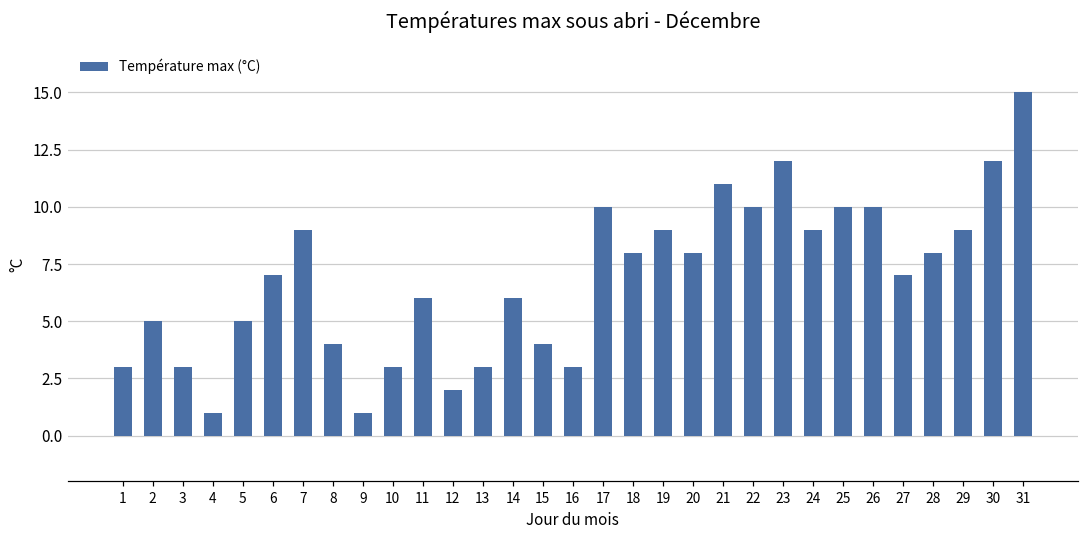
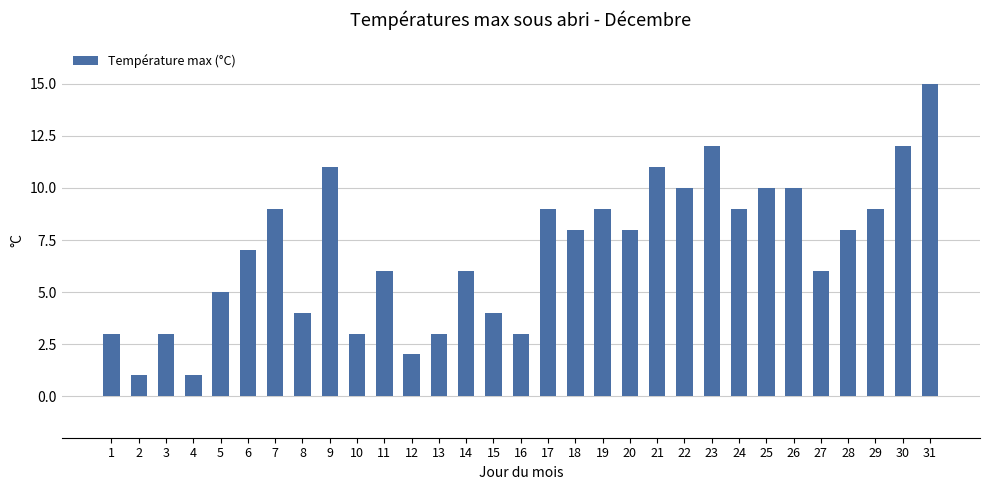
2: 5 -> 1
9: 1 -> 11
17: 10 -> 9
27: 7 -> 6
